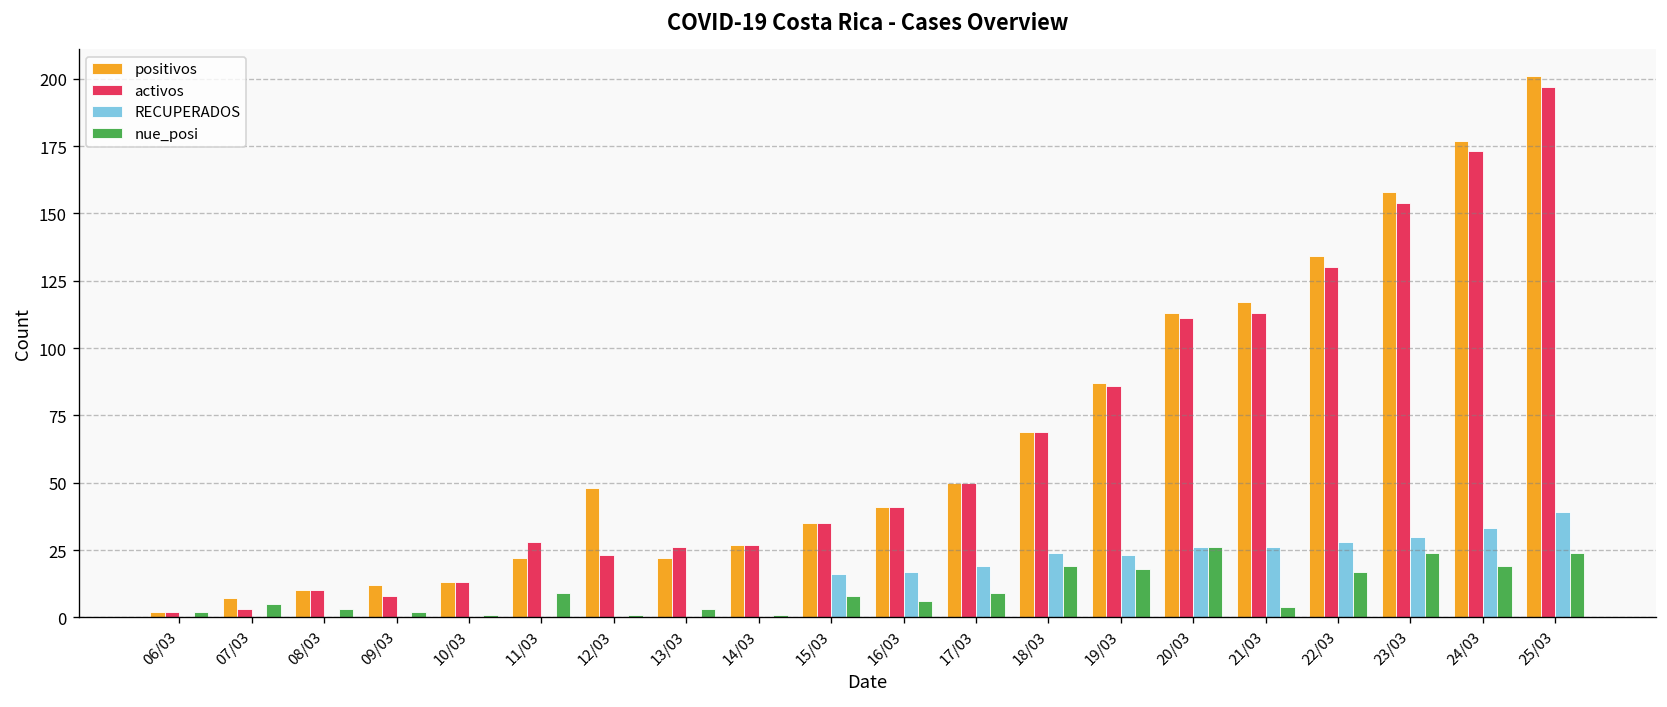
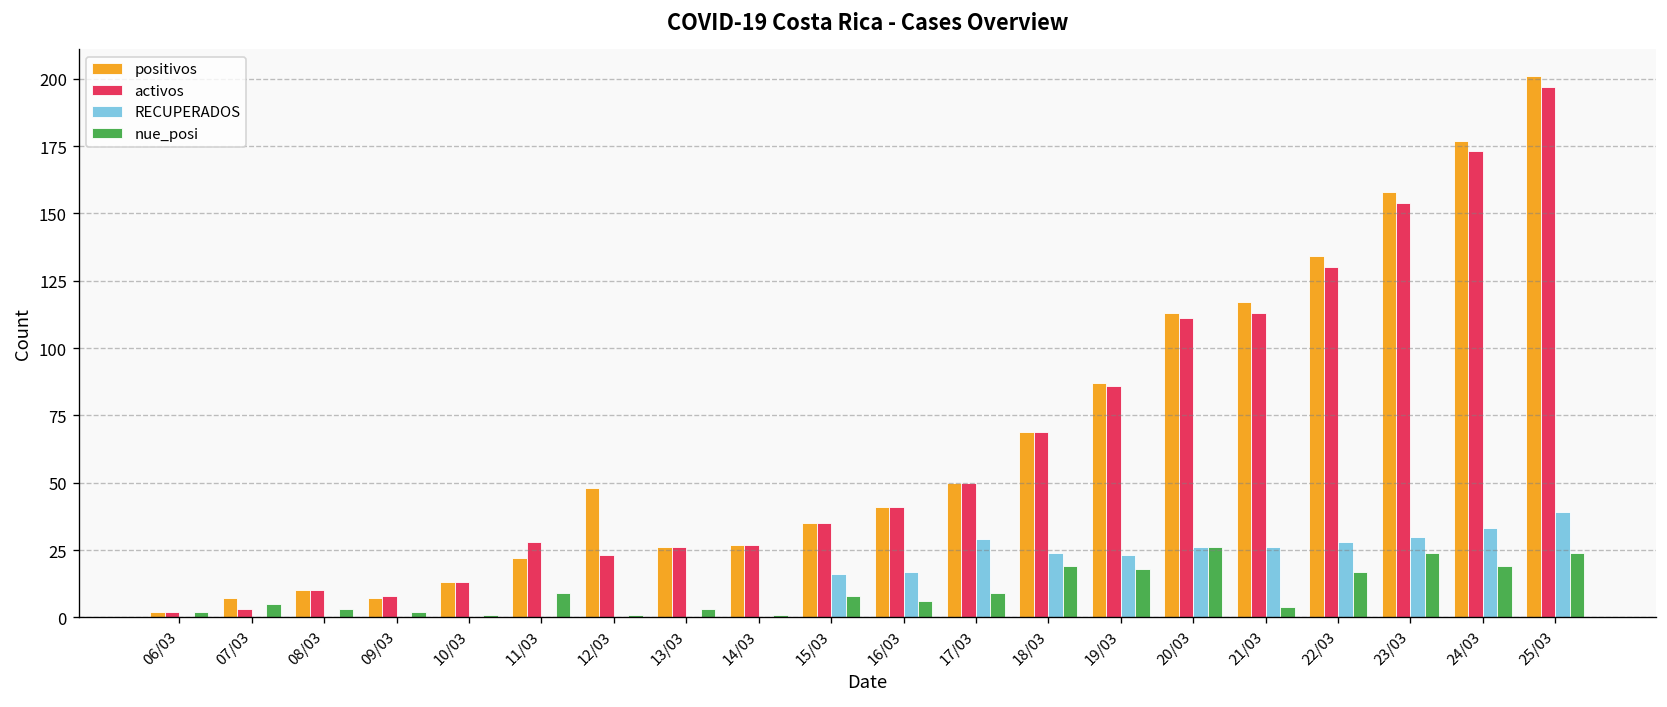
positivos, 09/03: 12 -> 7
positivos, 13/03: 22 -> 26
RECUPERADOS, 17/03: 19 -> 29
